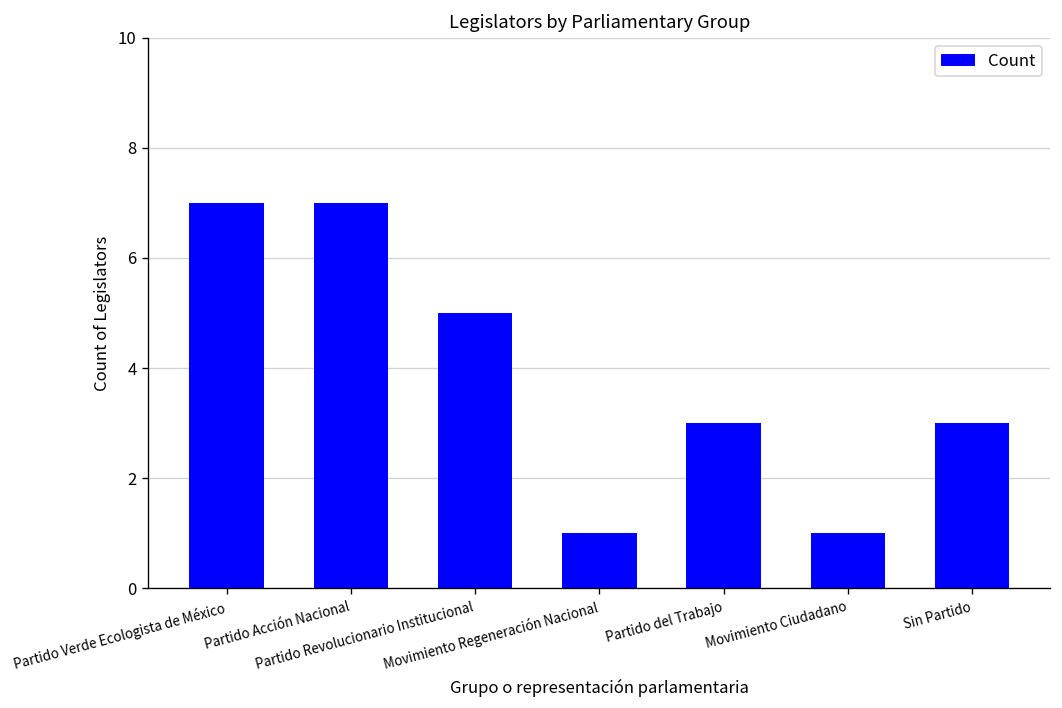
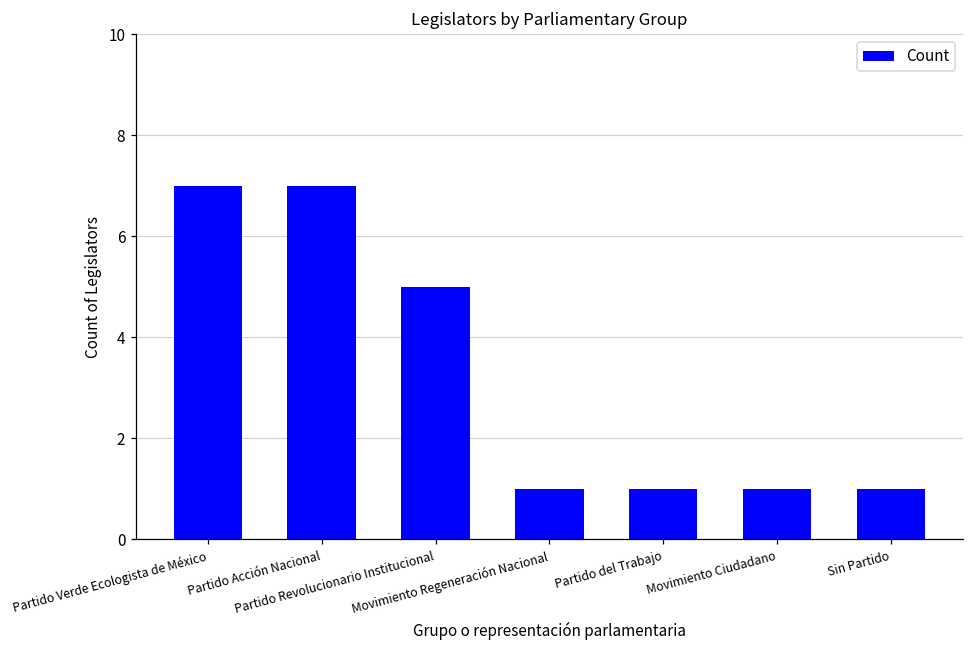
Partido del Trabajo: 3 -> 1
Sin Partido: 3 -> 1
